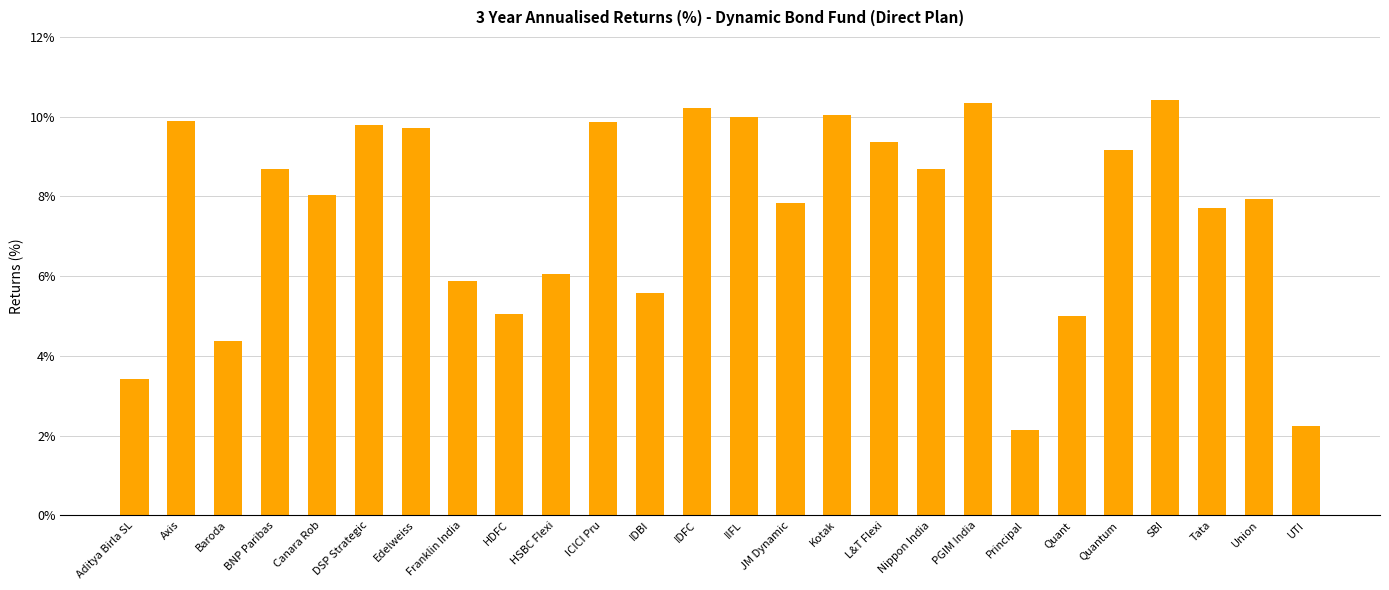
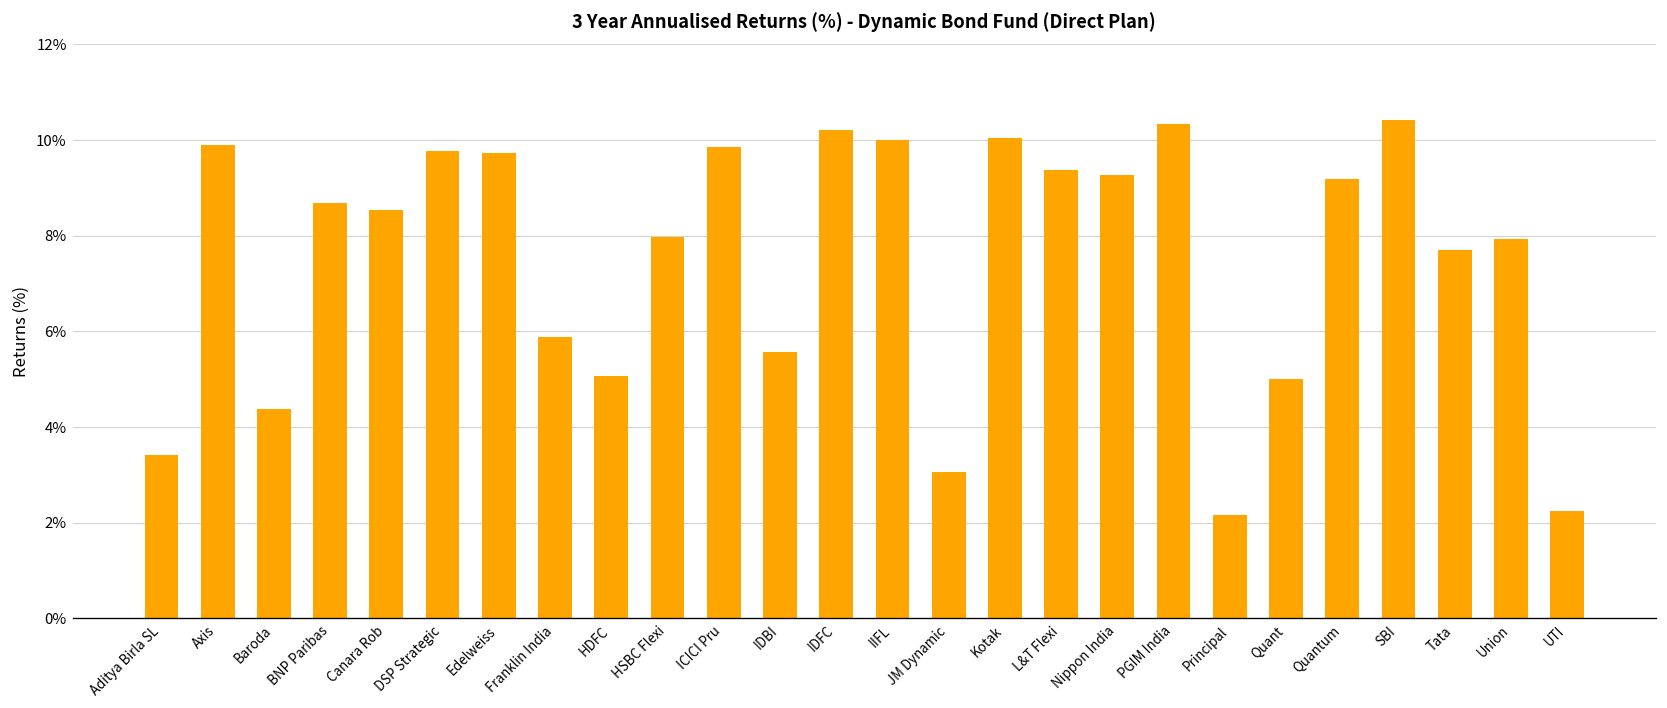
Canara Rob: 8.0% -> 8.5%
HSBC Flexi: 6.1% -> 8.0%
JM Dynamic: 7.8% -> 3.1%
Nippon India: 8.7% -> 9.3%
